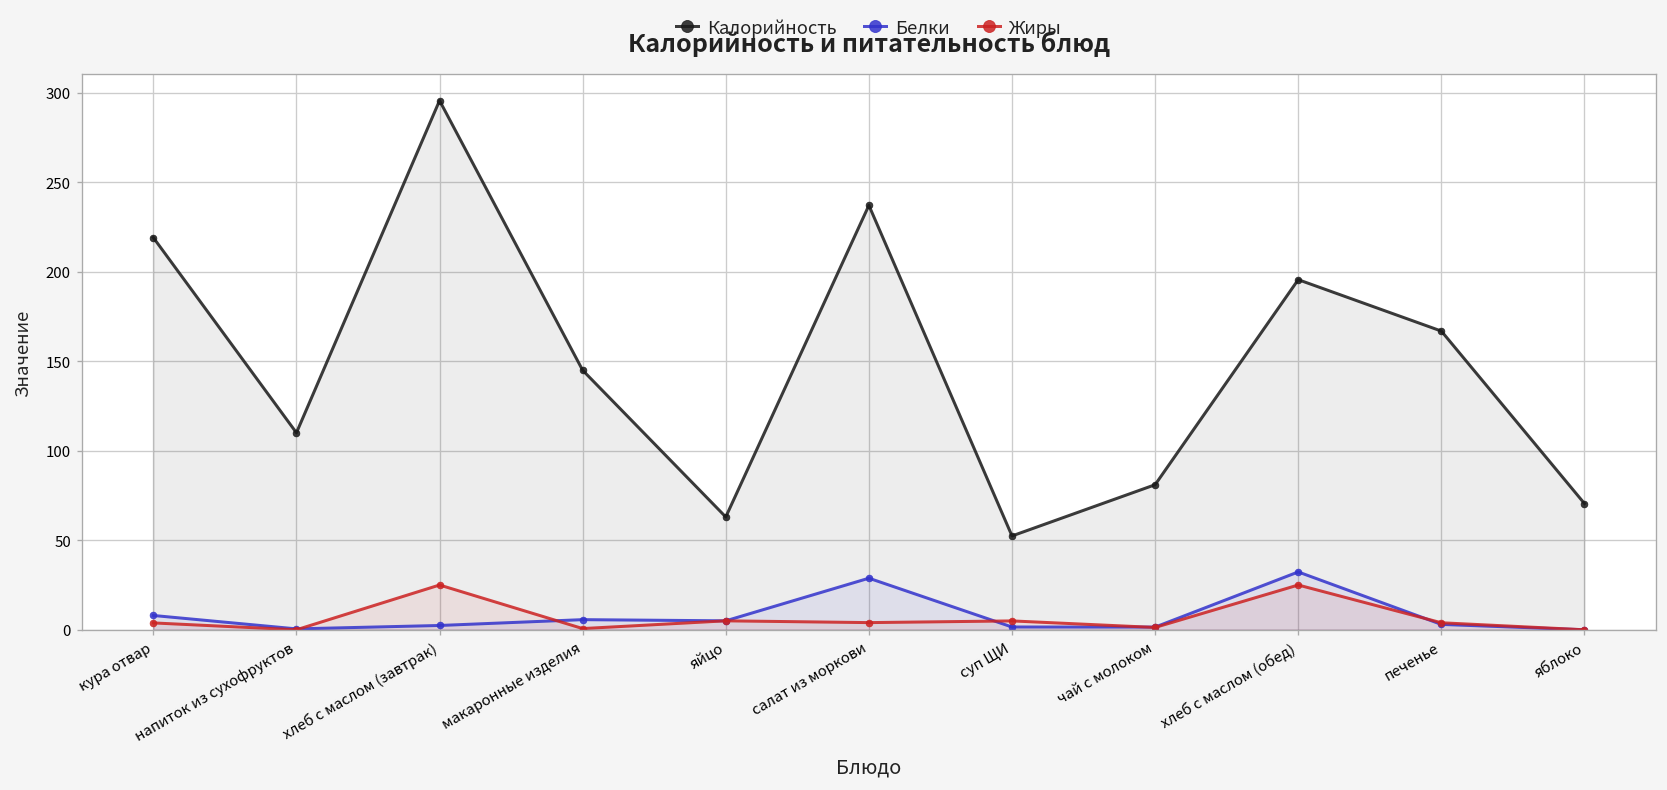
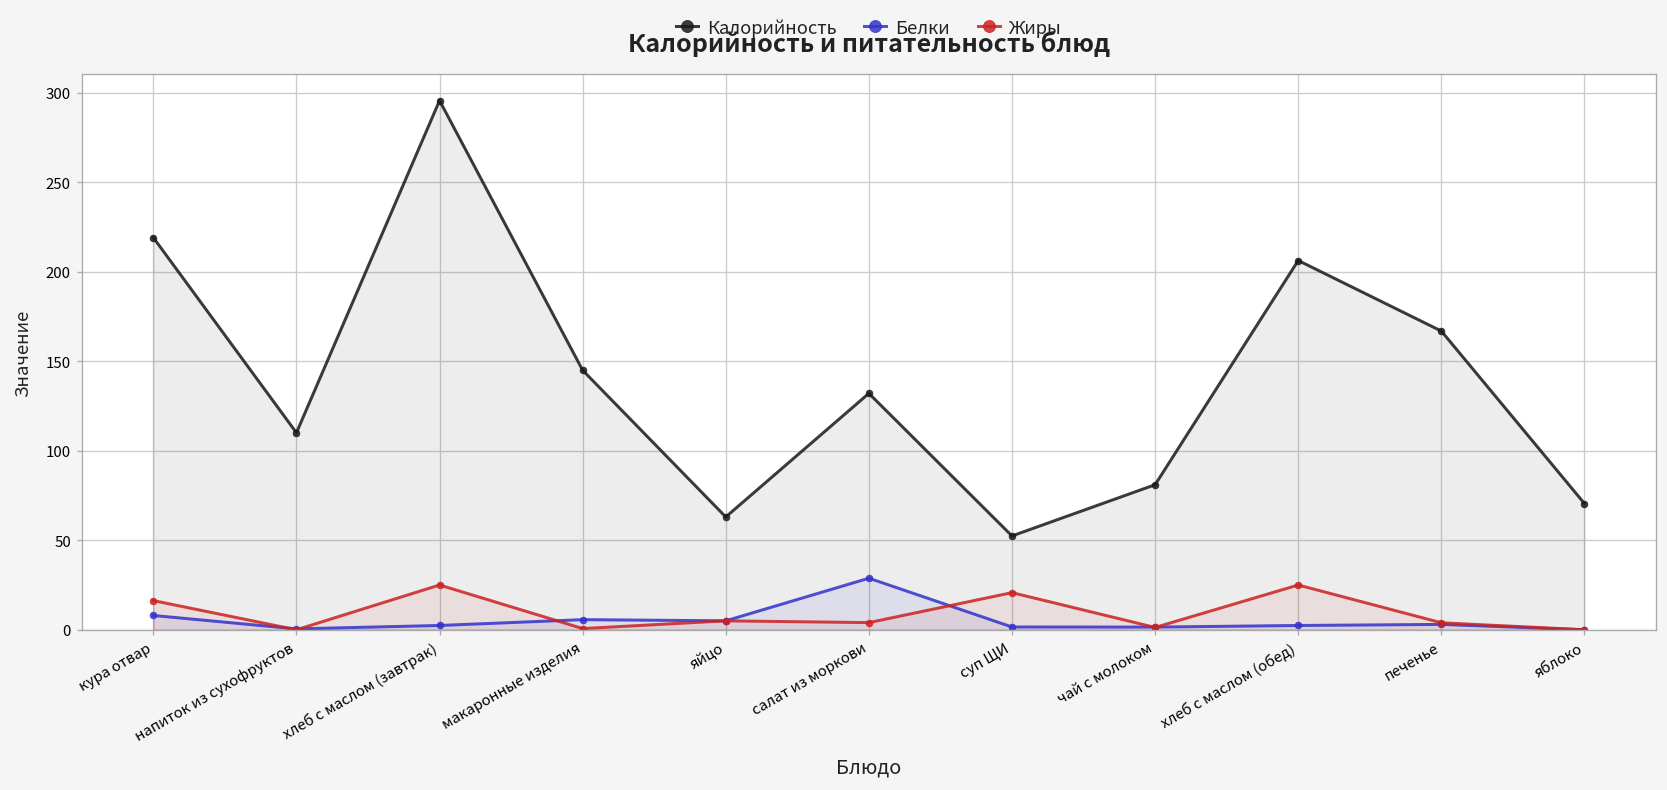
Жиры, кура отвар: 4 -> 16
Калорийность, салат из моркови: 237 -> 132
Жиры, суп ЩИ: 5 -> 21
Калорийность, хлеб с маслом (обед): 196 -> 206
Белки, хлеб с маслом (обед): 32 -> 2
